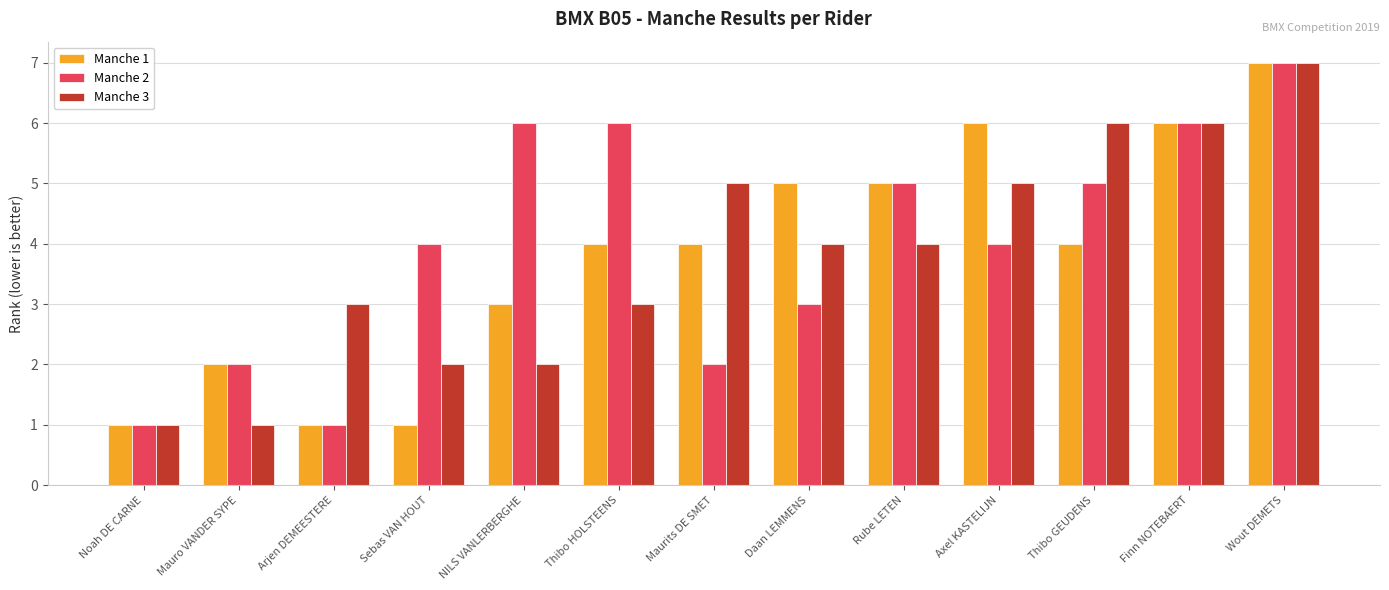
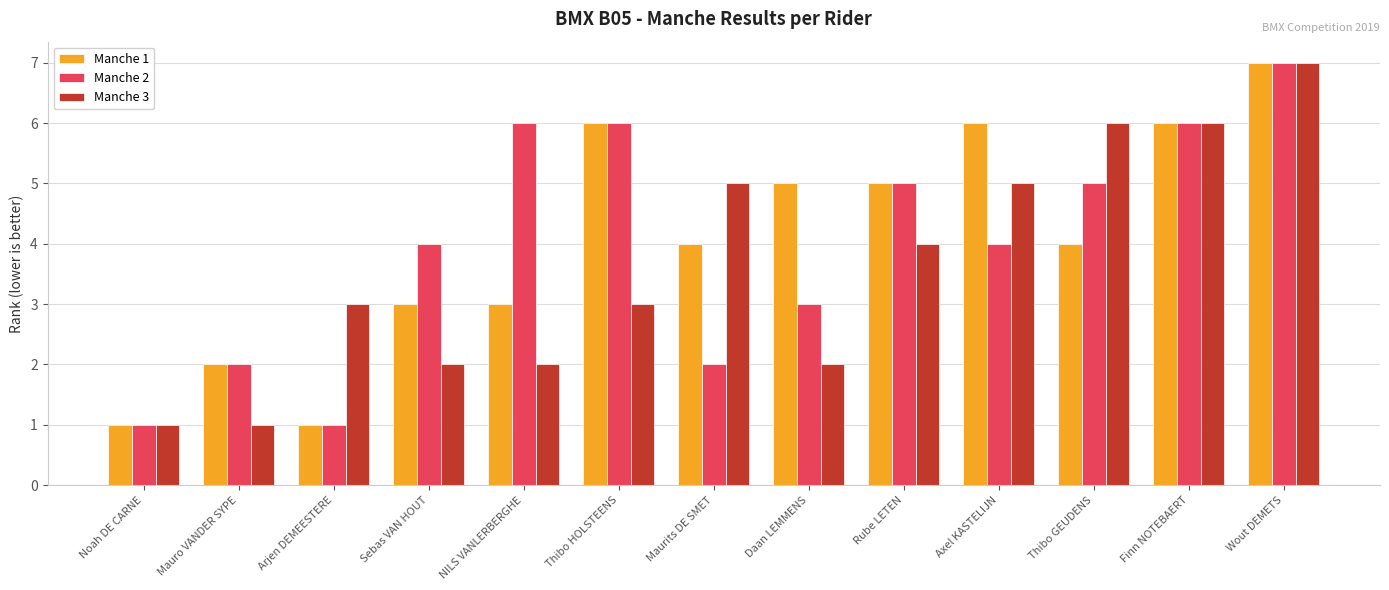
Manche 1, Sebas VAN HOUT: 1 -> 3
Manche 1, Thibo HOLSTEENS: 4 -> 6
Manche 3, Daan LEMMENS: 4 -> 2
